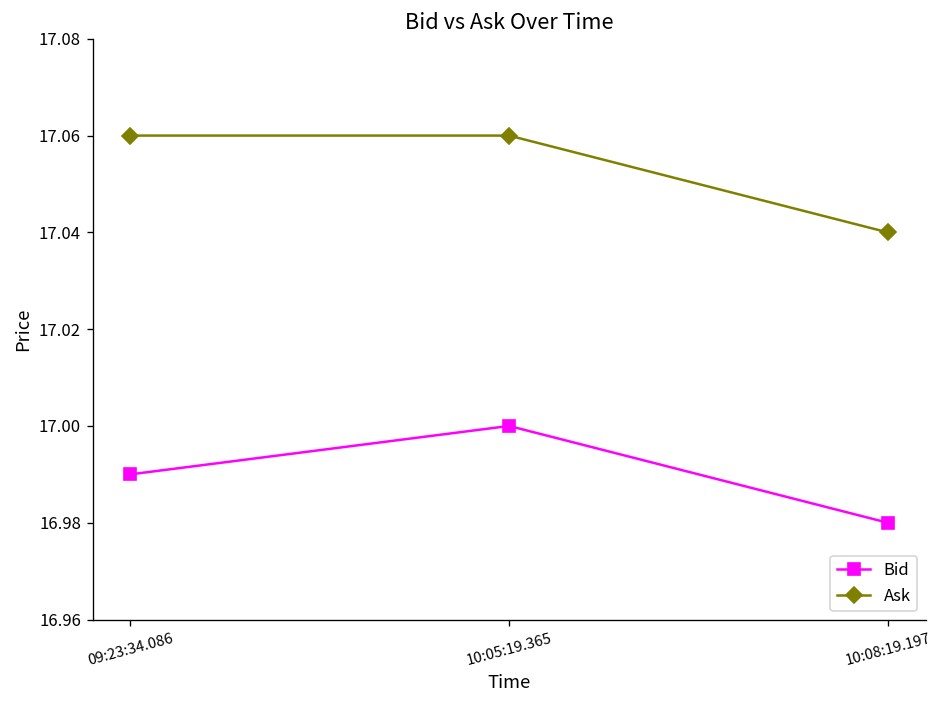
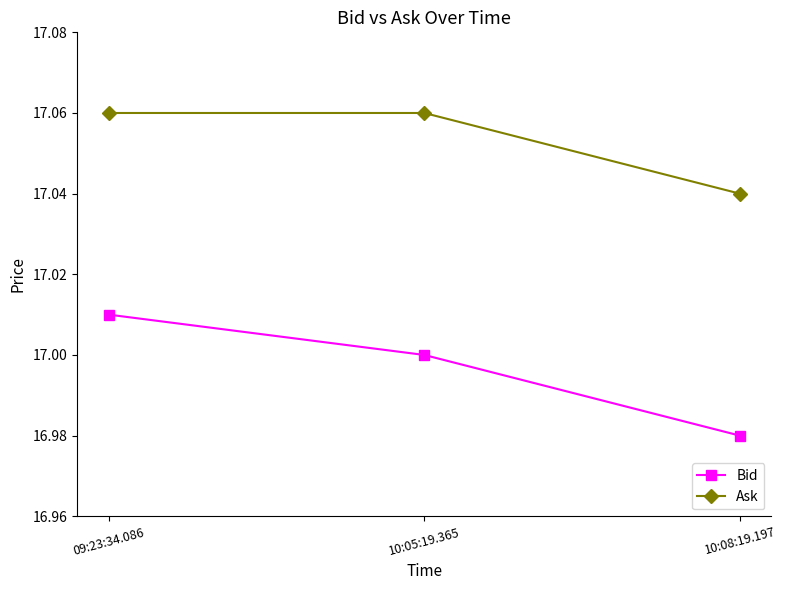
Bid, 09:23:34.086: 16.99 -> 17.01
